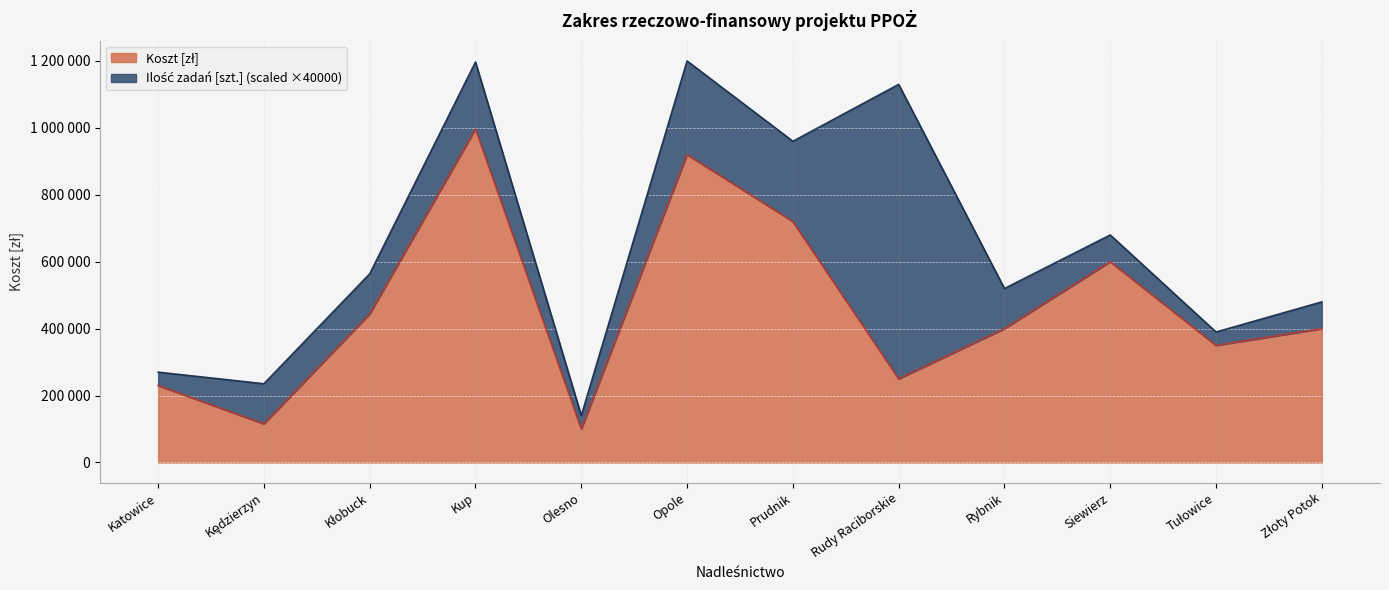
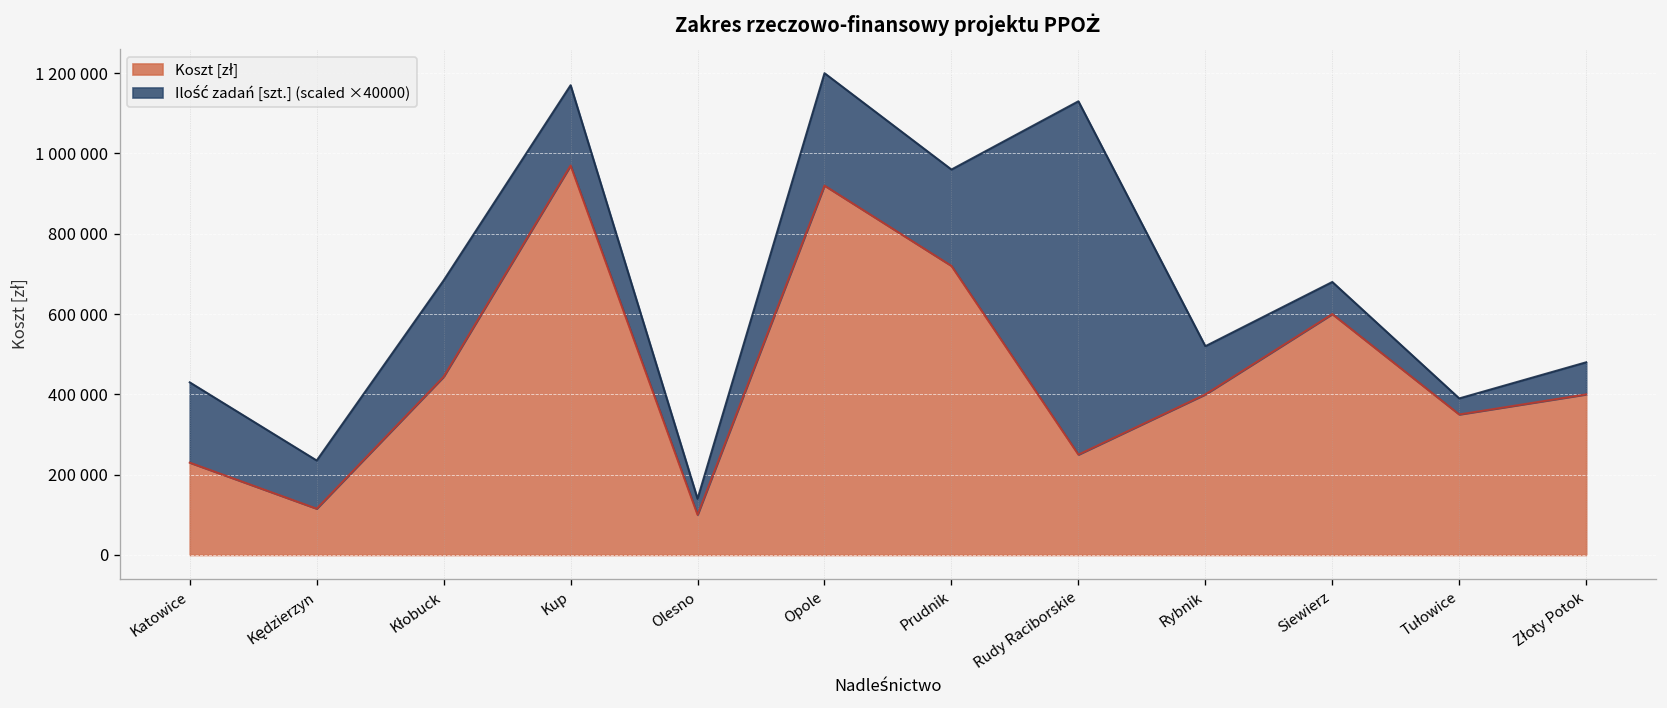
Ilość zadań [szt.] (scaled ×40000), Katowice: 40000 -> 200000
Ilość zadań [szt.] (scaled ×40000), Kłobuck: 120000 -> 240000
Koszt [zł], Kup: 1000000 -> 970000
